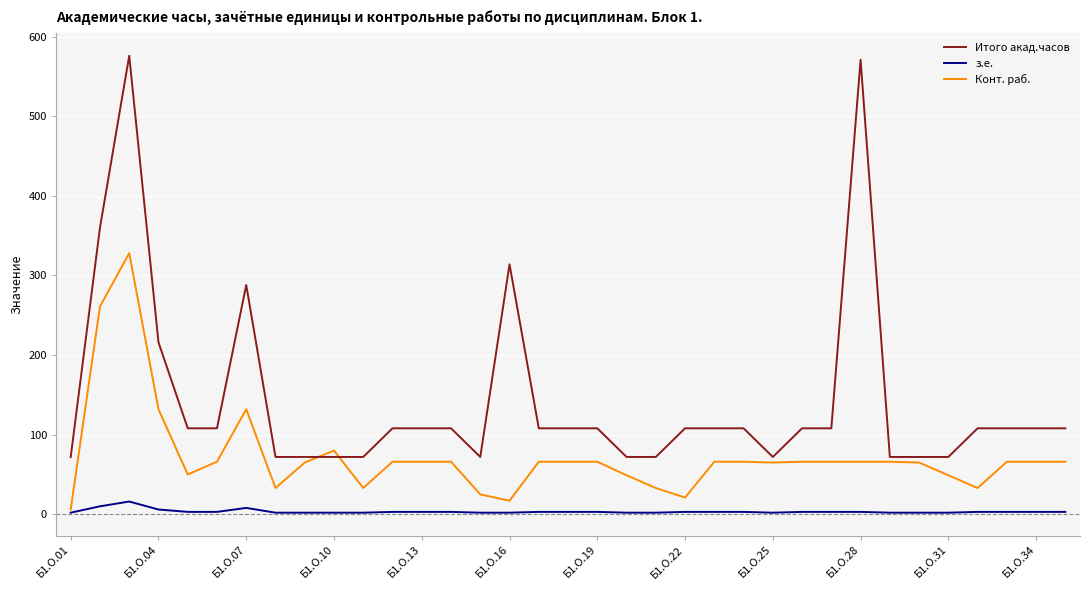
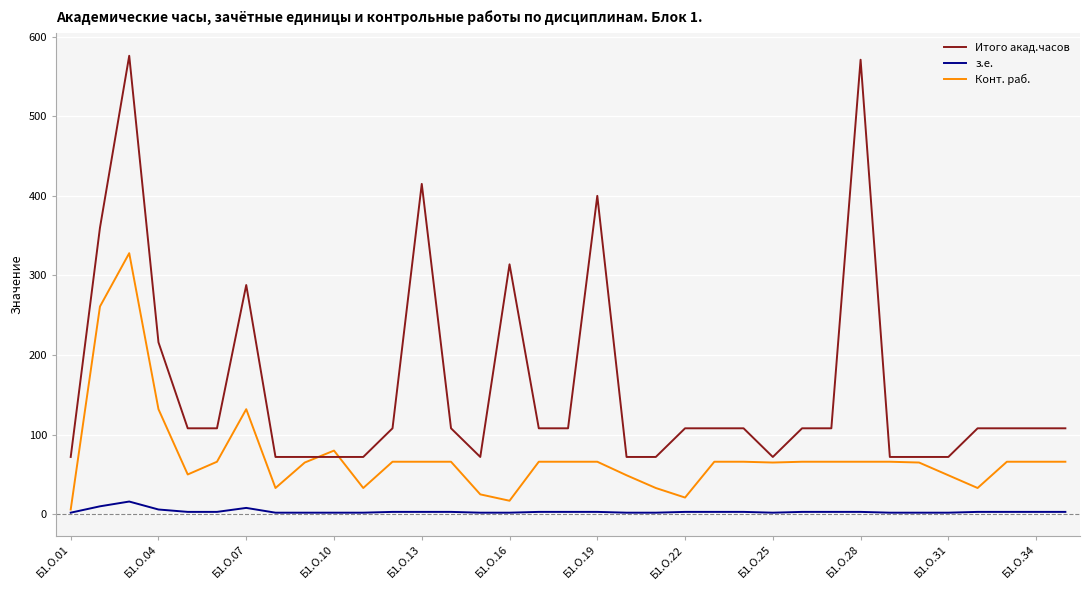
Итого акад.часов, Б1.О.13: 110 -> 420
Итого акад.часов, Б1.О.19: 110 -> 400
